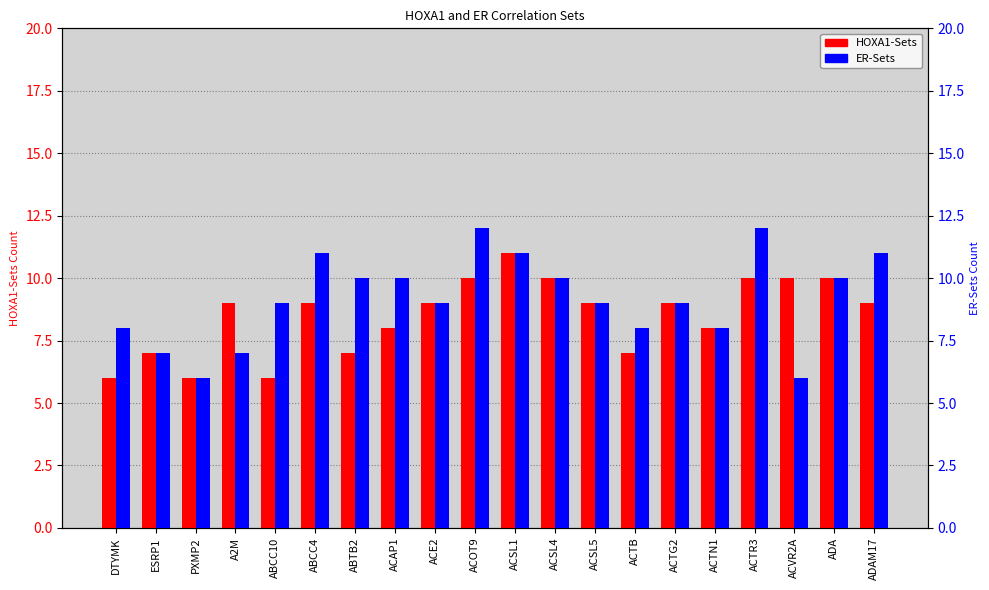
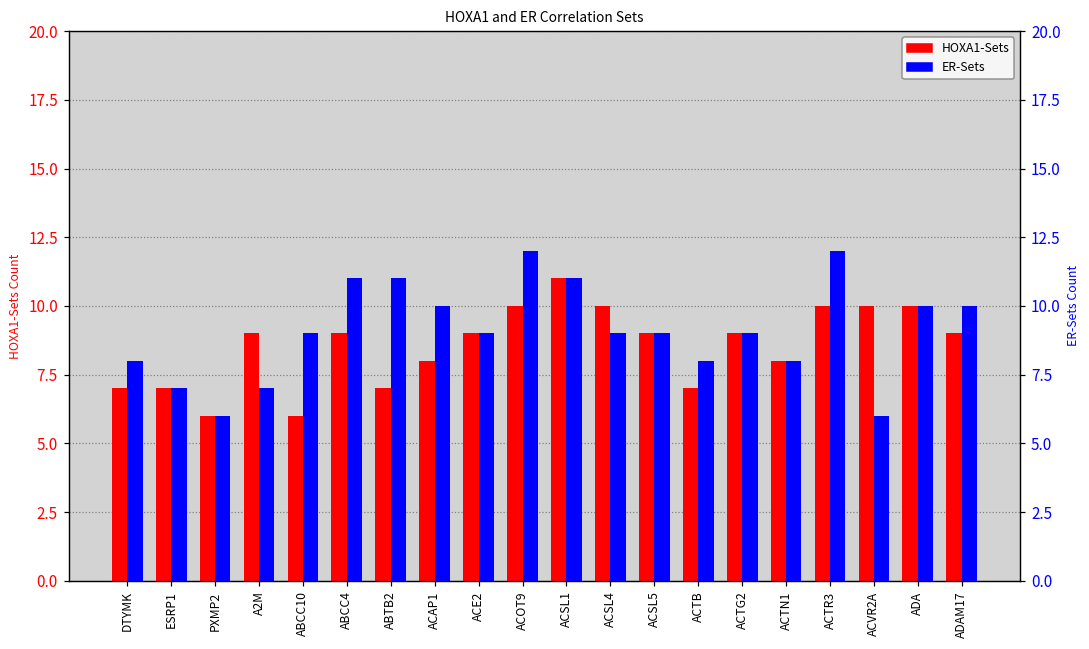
HOXA1-Sets, DTYMK: 6 -> 7
ER-Sets, ABTB2: 10 -> 11
ER-Sets, ACSL4: 10 -> 9
ER-Sets, ADAM17: 11 -> 10
